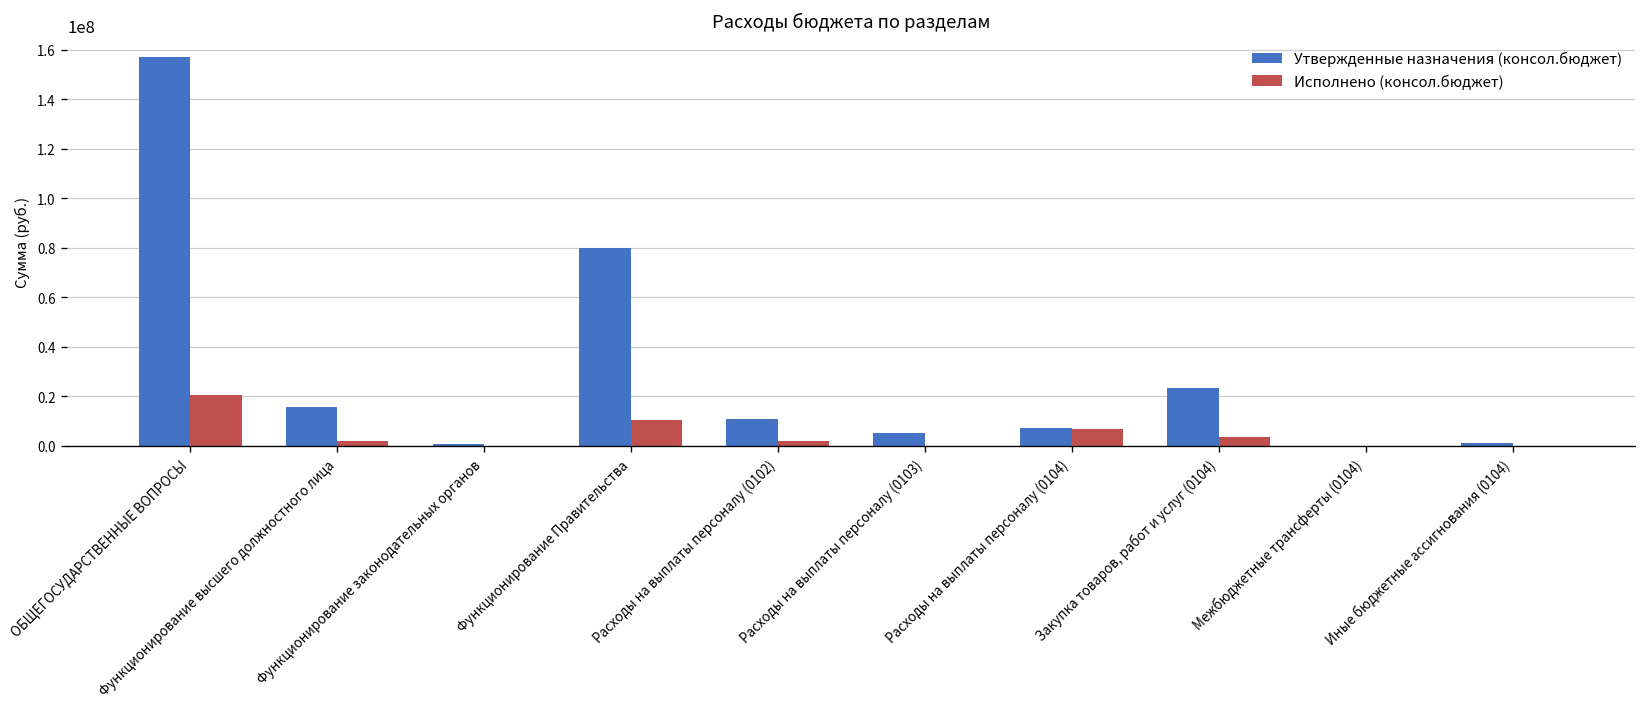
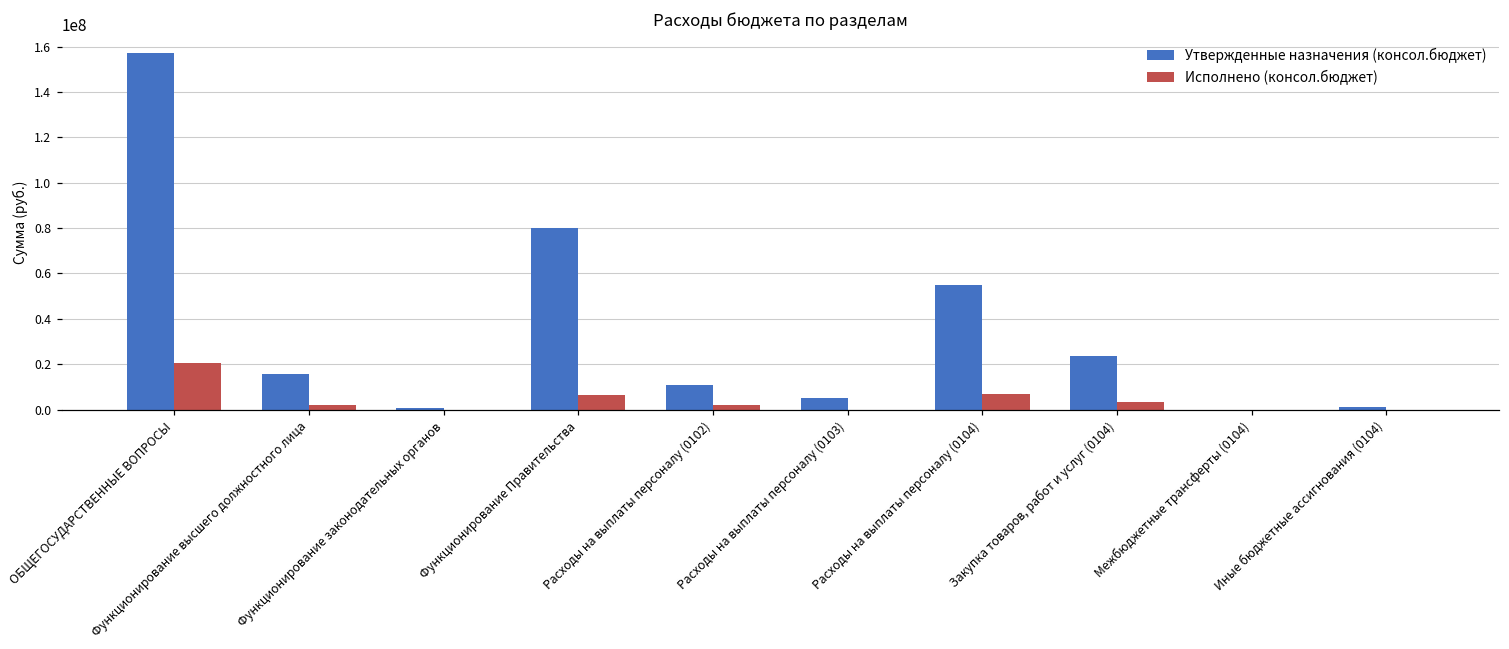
Исполнено (консол.бюджет), Функционирование Правительства: 11000000 -> 7000000
Утвержденные назначения (консол.бюджет), Расходы на выплаты персоналу (0104): 7000000 -> 55000000
